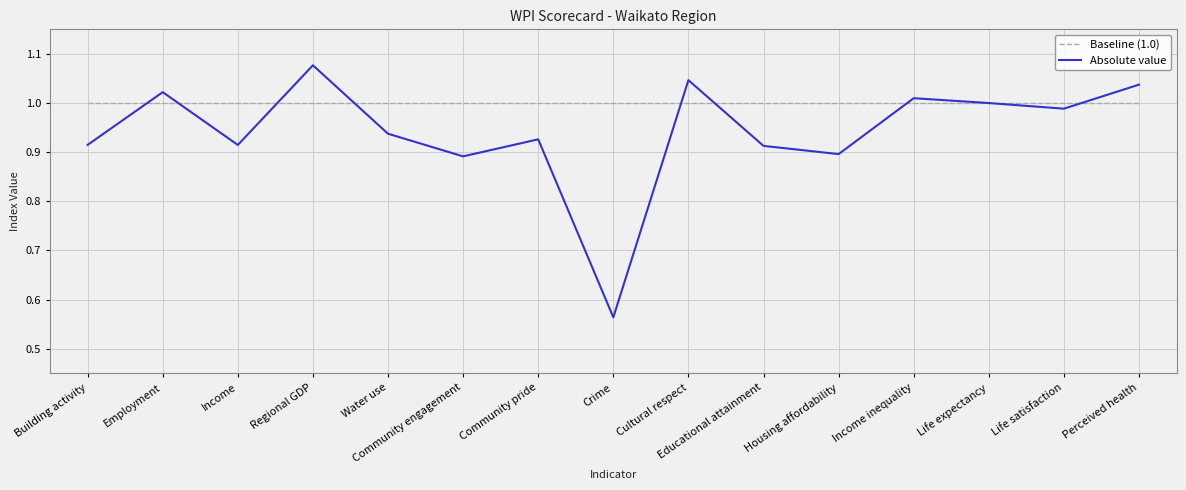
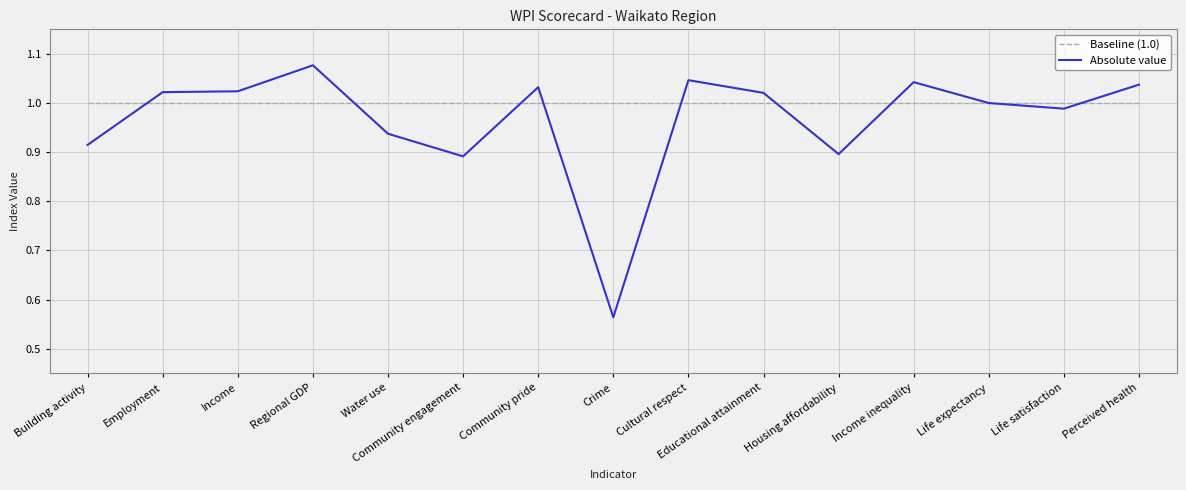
Absolute value, Income: 0.91 -> 1.02
Absolute value, Community pride: 0.93 -> 1.03
Absolute value, Educational attainment: 0.91 -> 1.02
Absolute value, Income inequality: 1.01 -> 1.04
